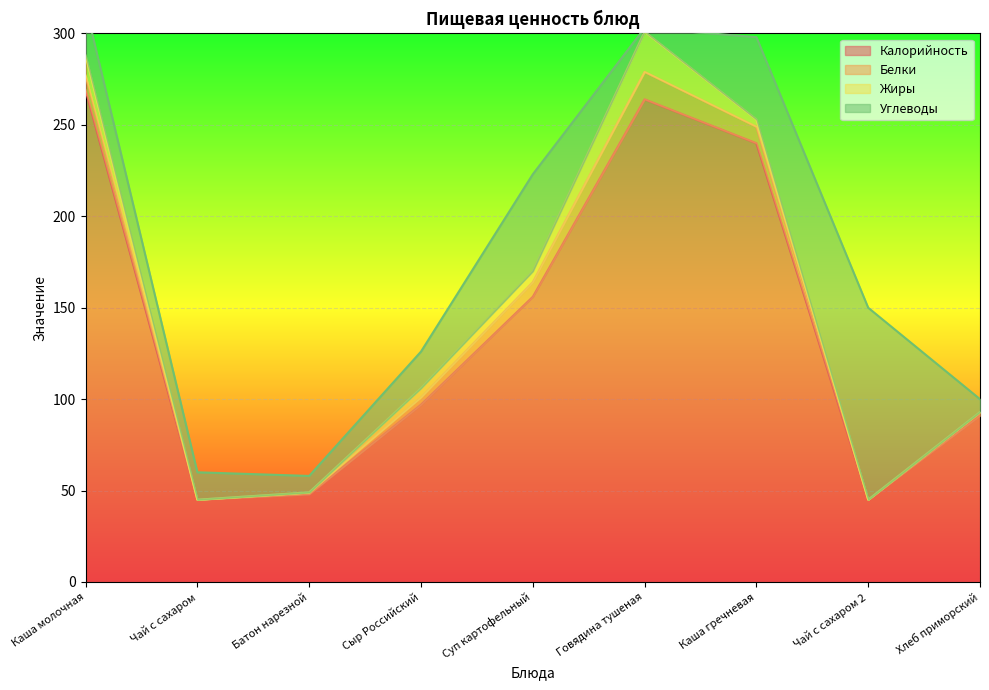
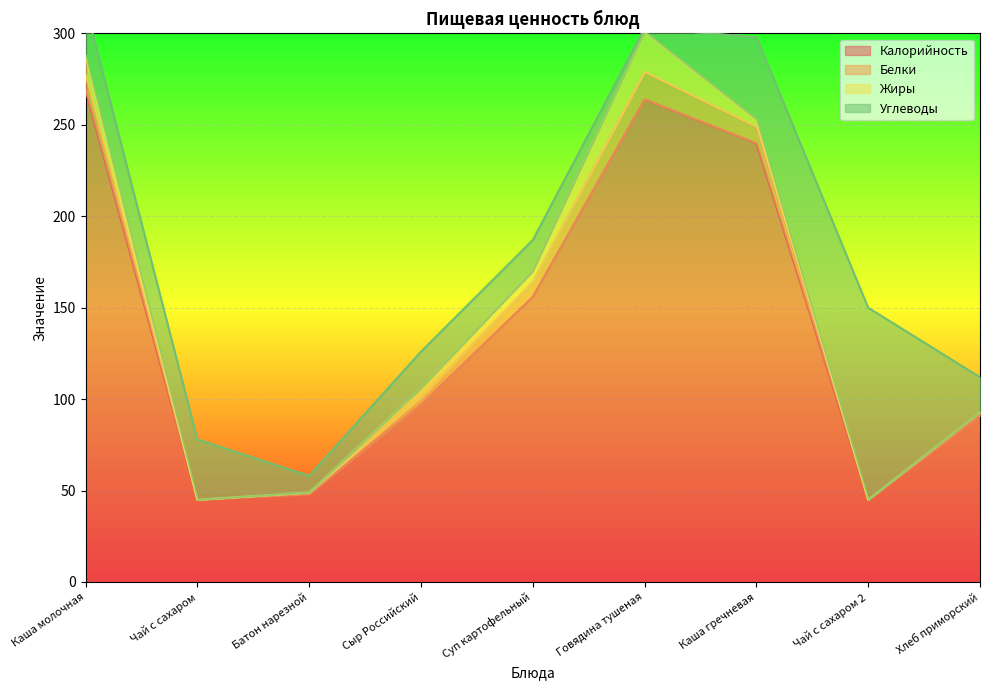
Углеводы, Чай с сахаром: 15 -> 33
Углеводы, Суп картофельный: 53 -> 17
Углеводы, Хлеб приморский: 7 -> 19
